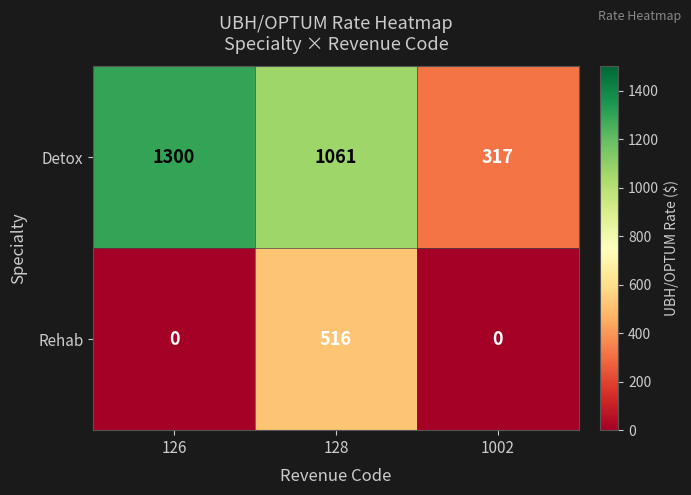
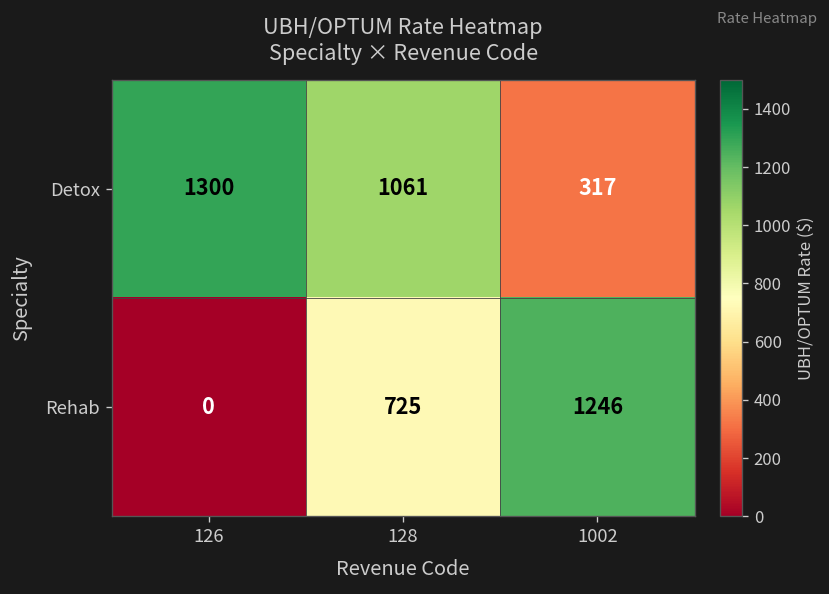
Rehab, 128: 516 -> 725
Rehab, 1002: 0 -> 1246
